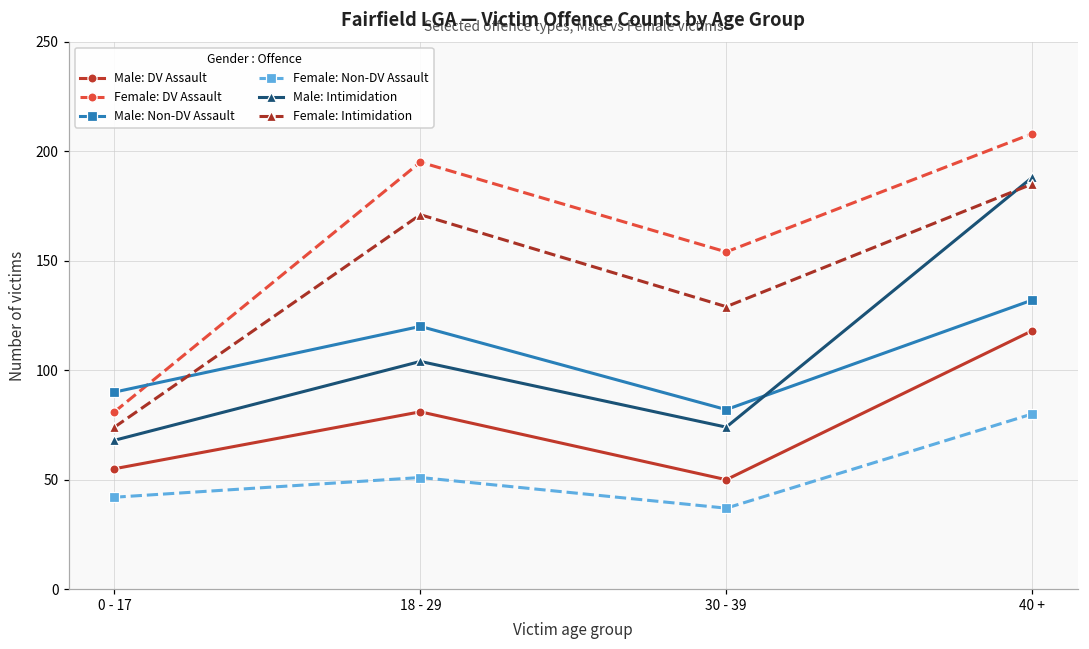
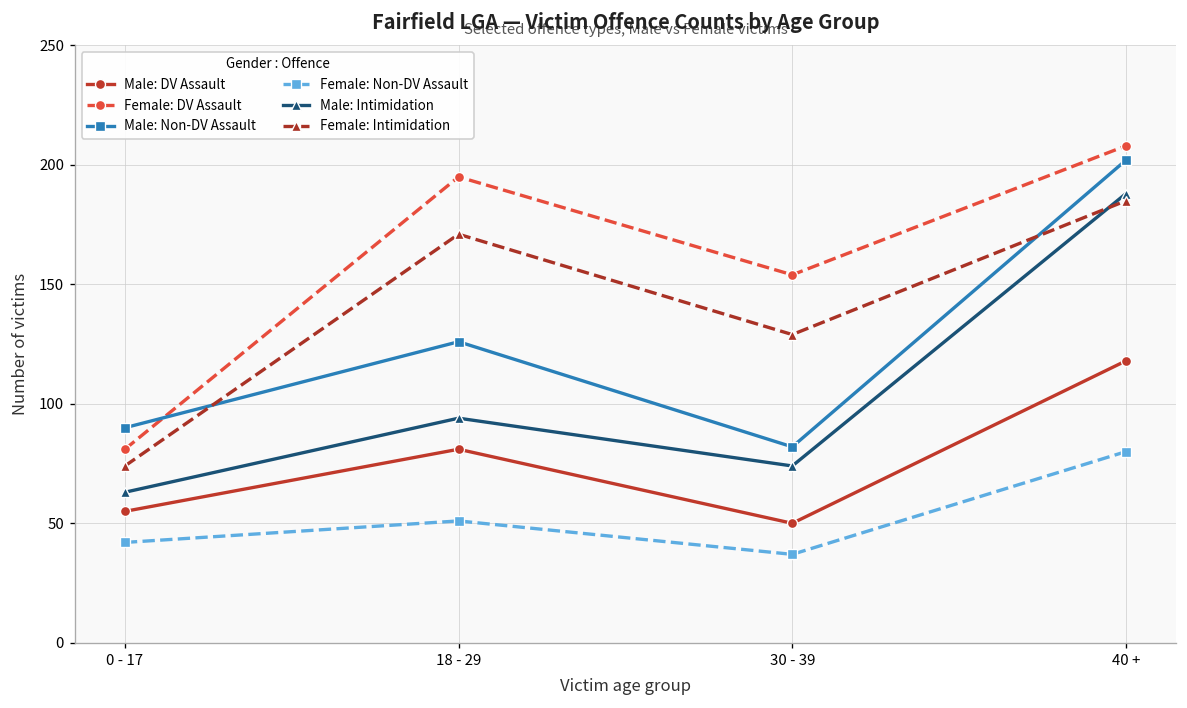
Male: Intimidation, 0 - 17: 68 -> 63
Male: Non-DV Assault, 18 - 29: 120 -> 126
Male: Intimidation, 18 - 29: 104 -> 94
Male: Non-DV Assault, 40 +: 132 -> 202
